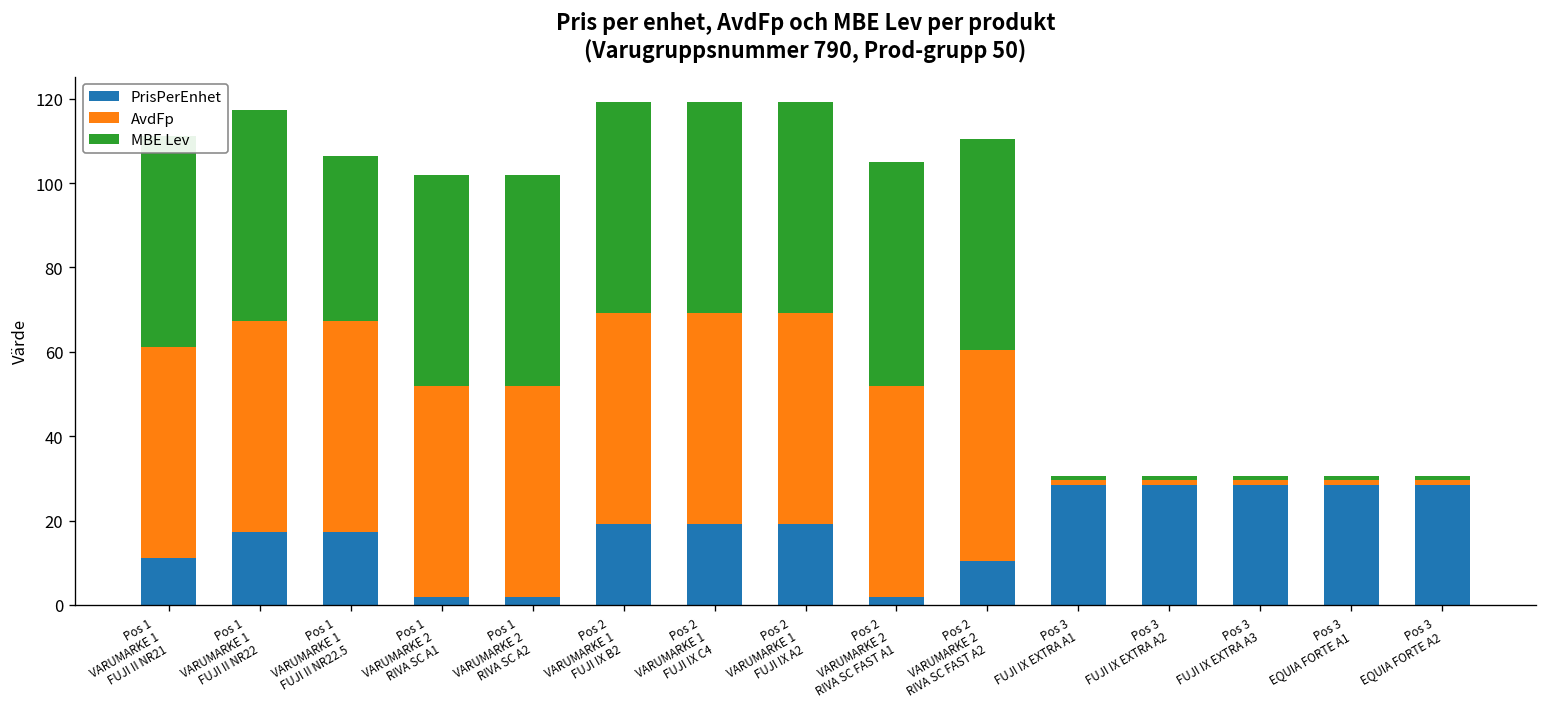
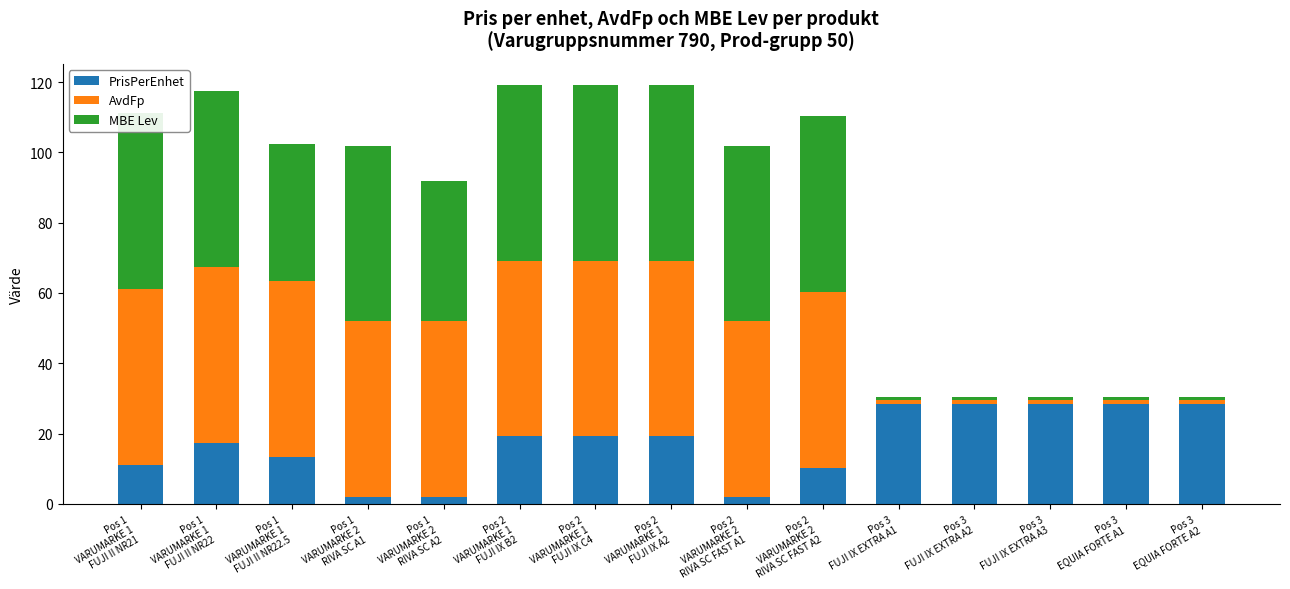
PrisPerEnhet, Pos 1 VARUMARKE 1 FUJI II NR22.5: 17 -> 13
MBE Lev, Pos 1 VARUMARKE 2 RIVA SC A2: 50 -> 40
MBE Lev, Pos 2 VARUMARKE 2 RIVA SC FAST A1: 53 -> 50
